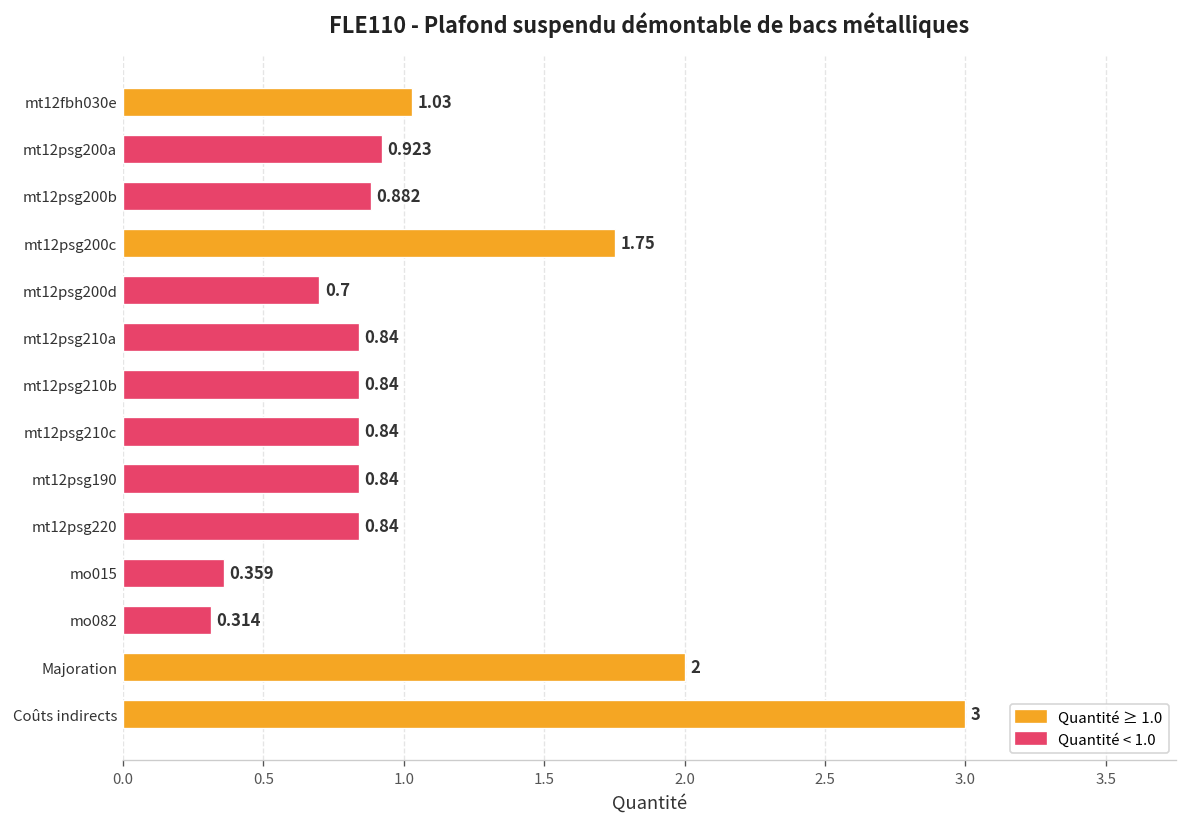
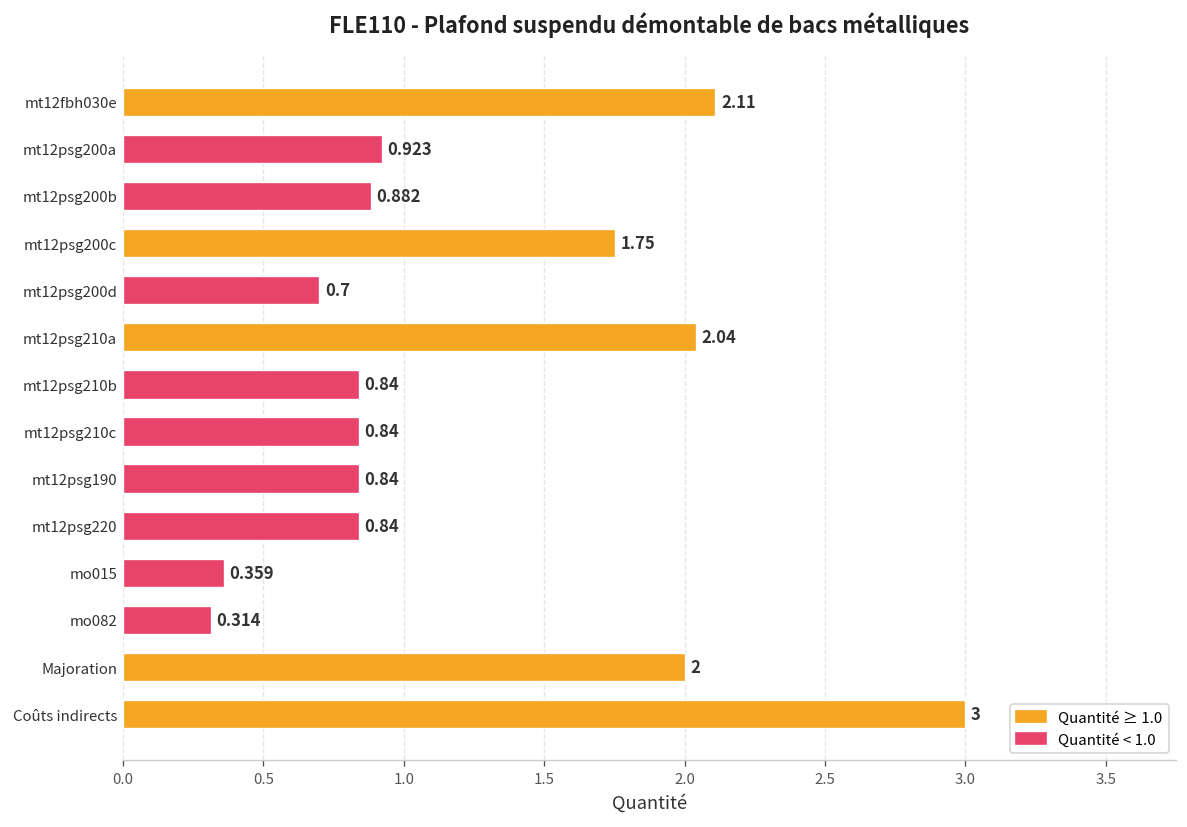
mt12fbh030e: 1.03 -> 2.11
mt12psg210a: 0.84 -> 2.04
